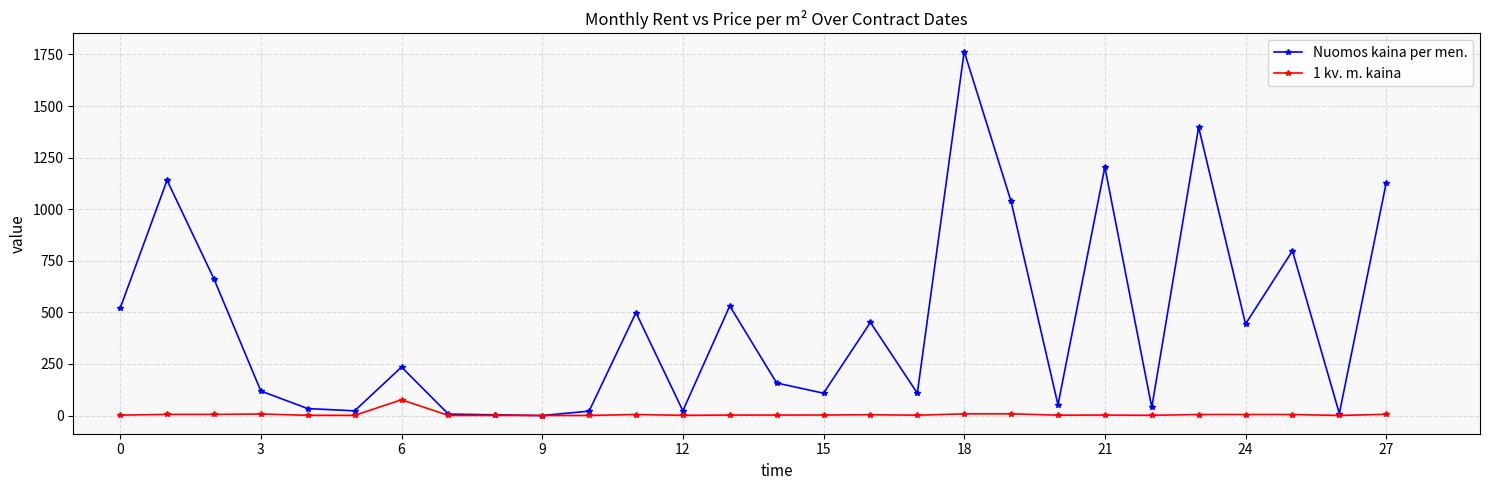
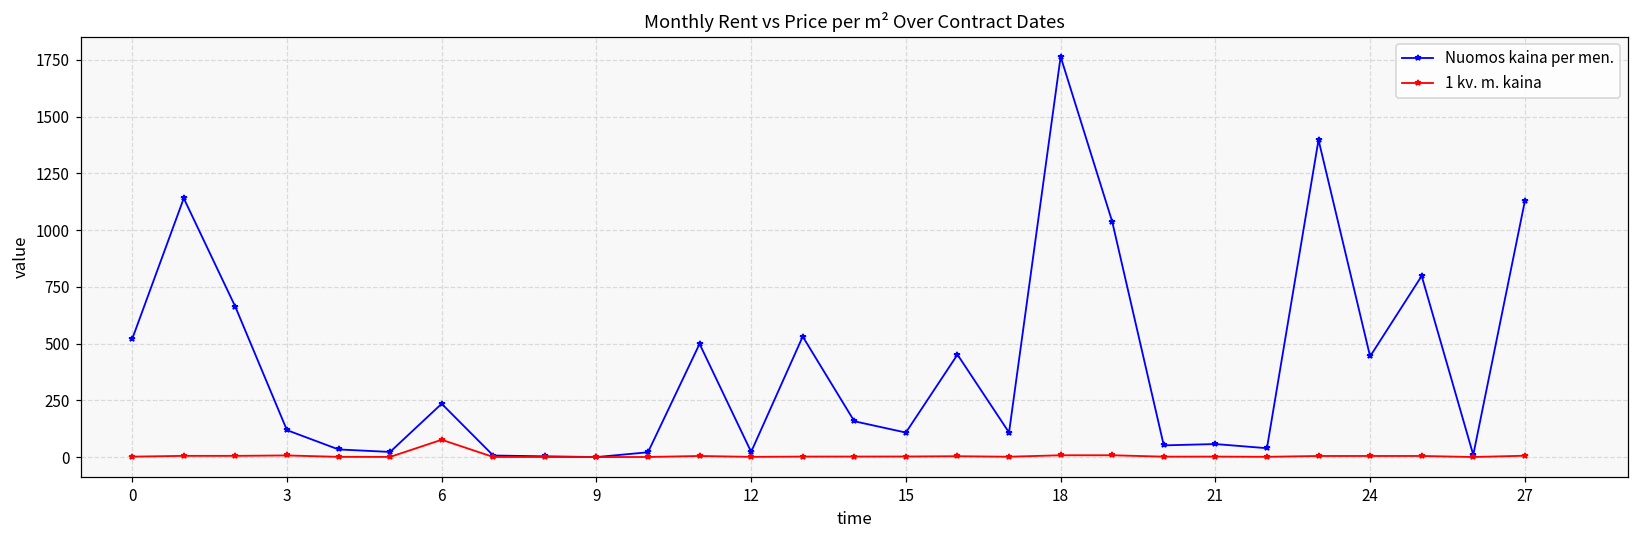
Nuomos kaina per men., 21: 1200 -> 60
